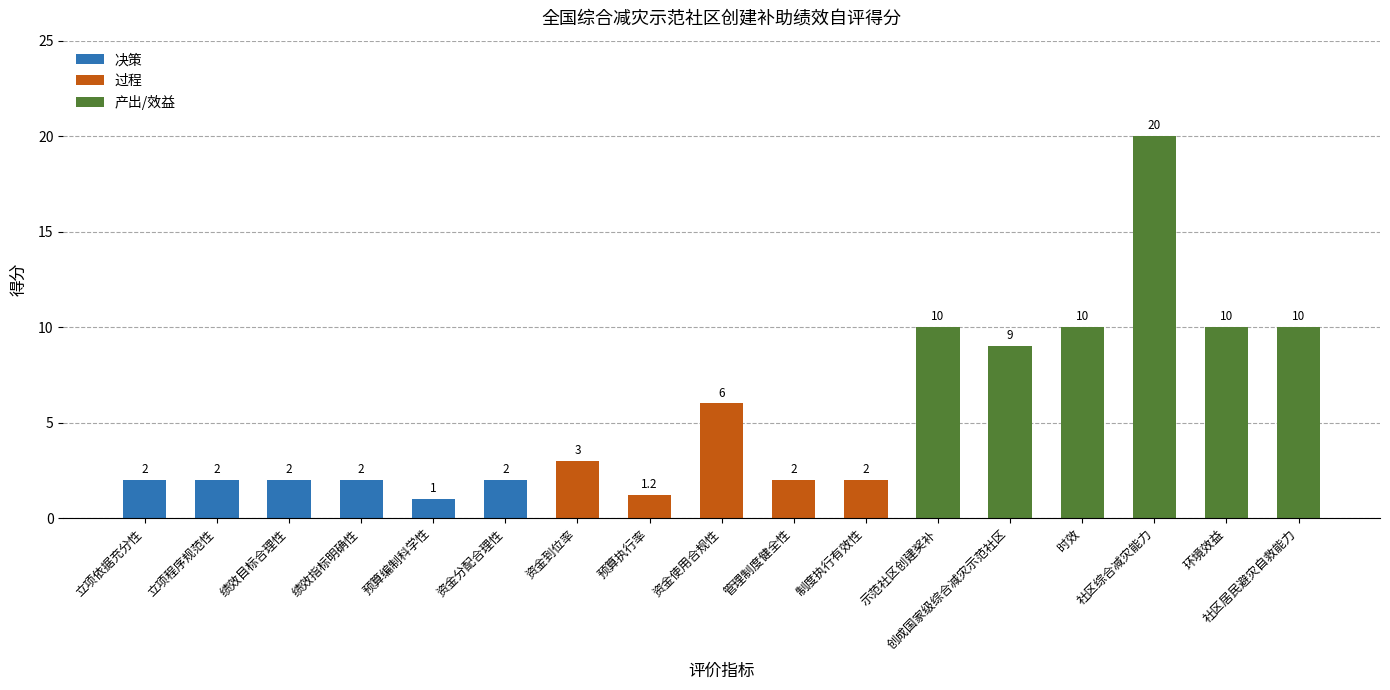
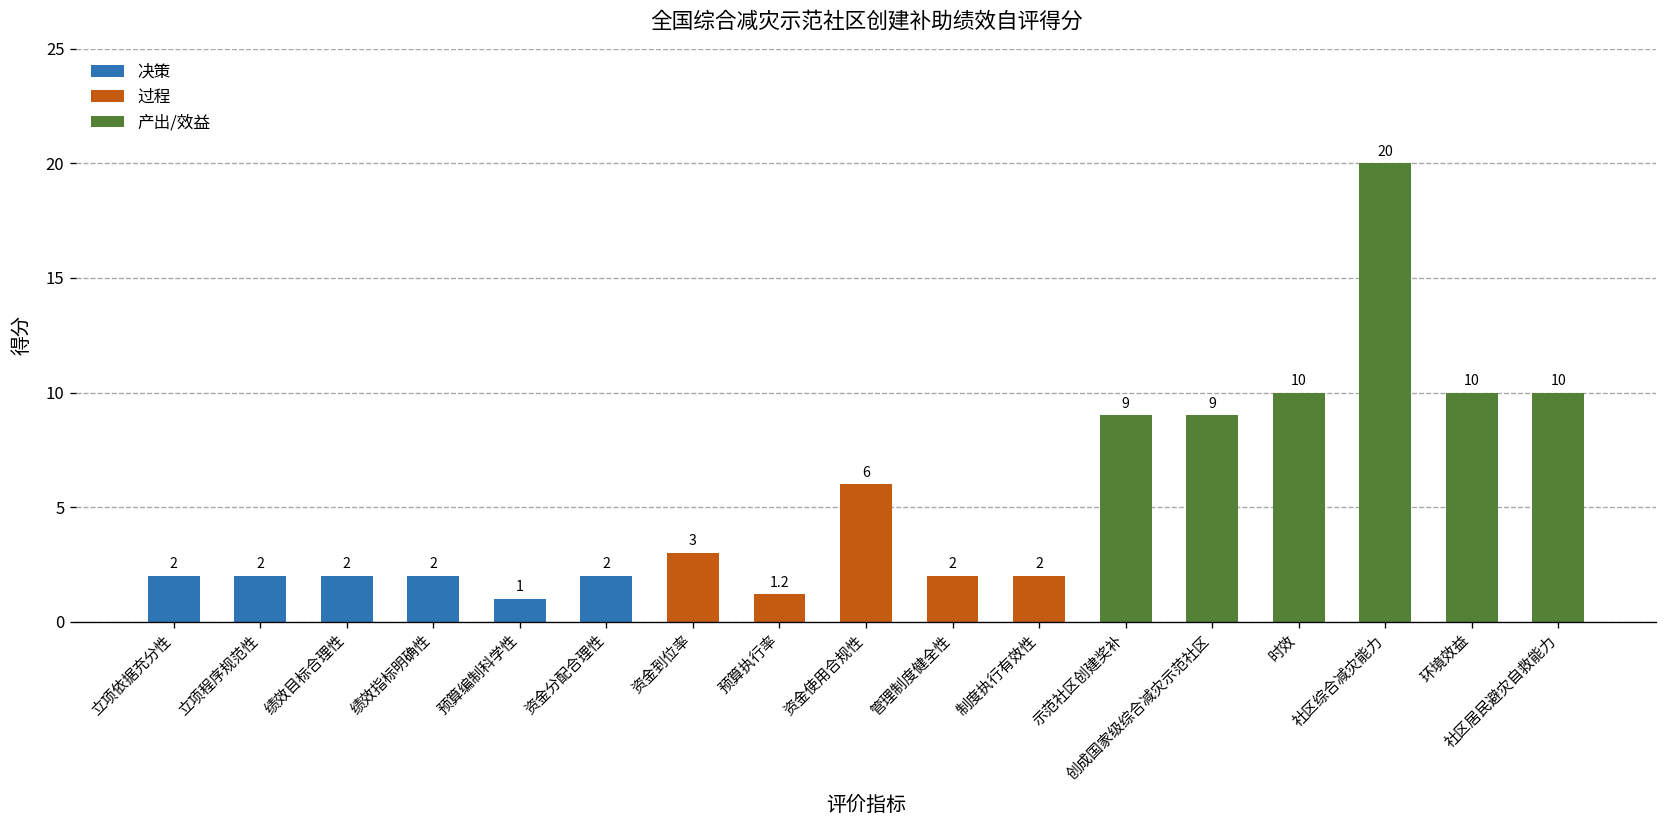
示范社区创建奖补: 10 -> 9
